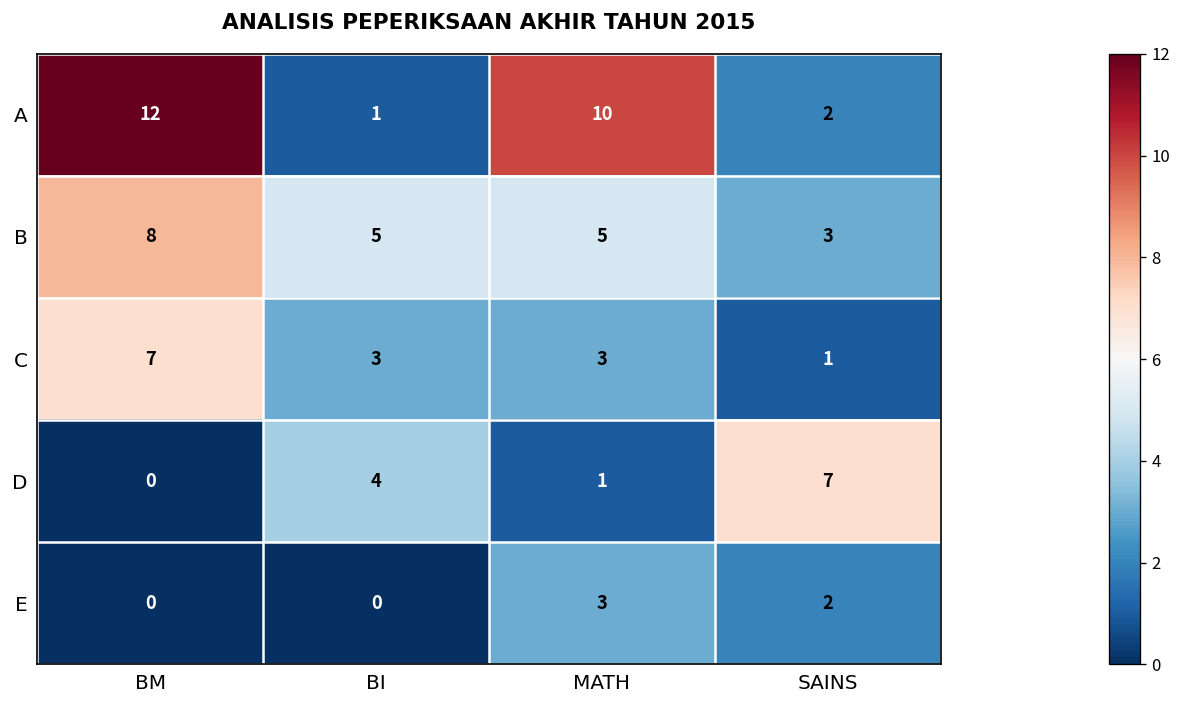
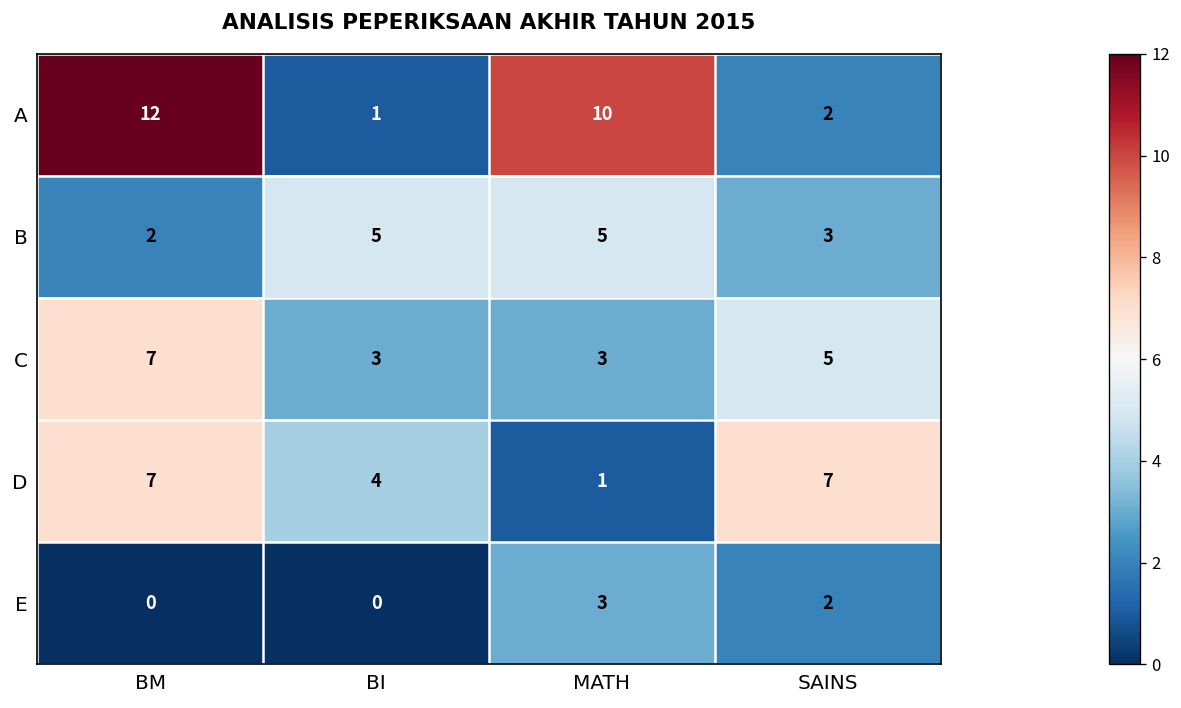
B, BM: 8 -> 2
C, SAINS: 1 -> 5
D, BM: 0 -> 7
